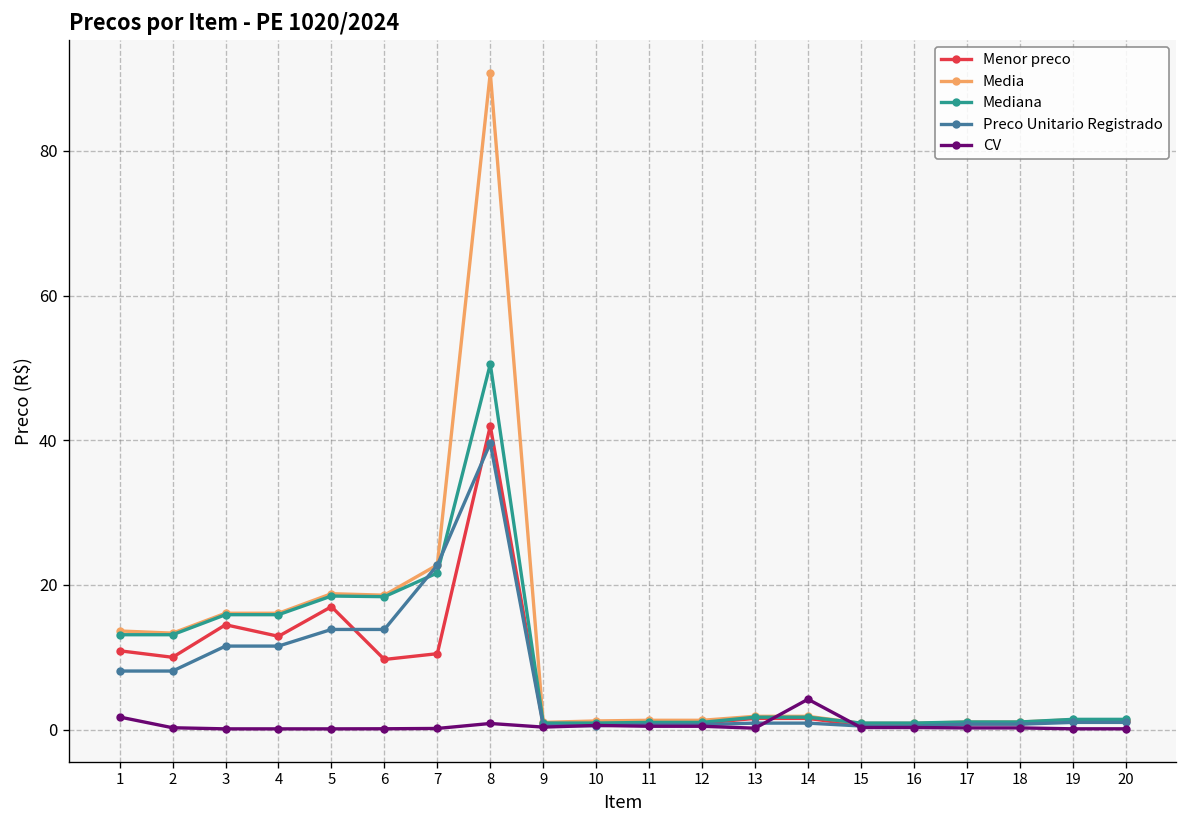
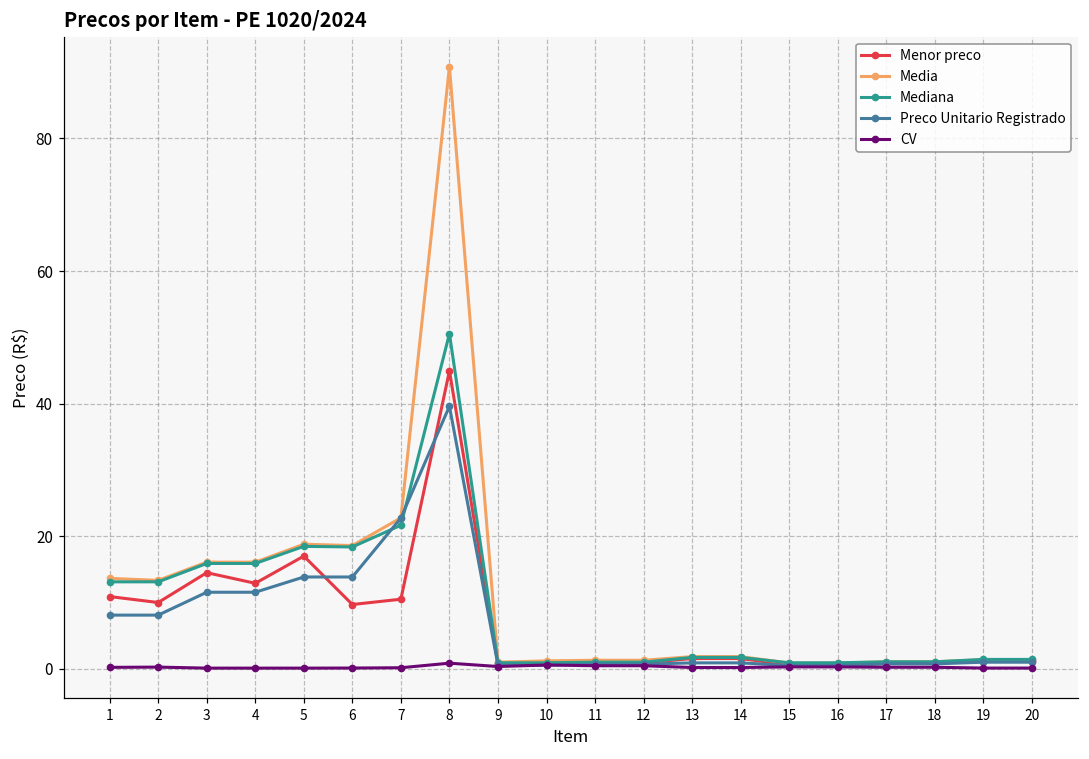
CV, 1: 2 -> 0
Menor preco, 8: 42 -> 45
CV, 14: 4 -> 0
